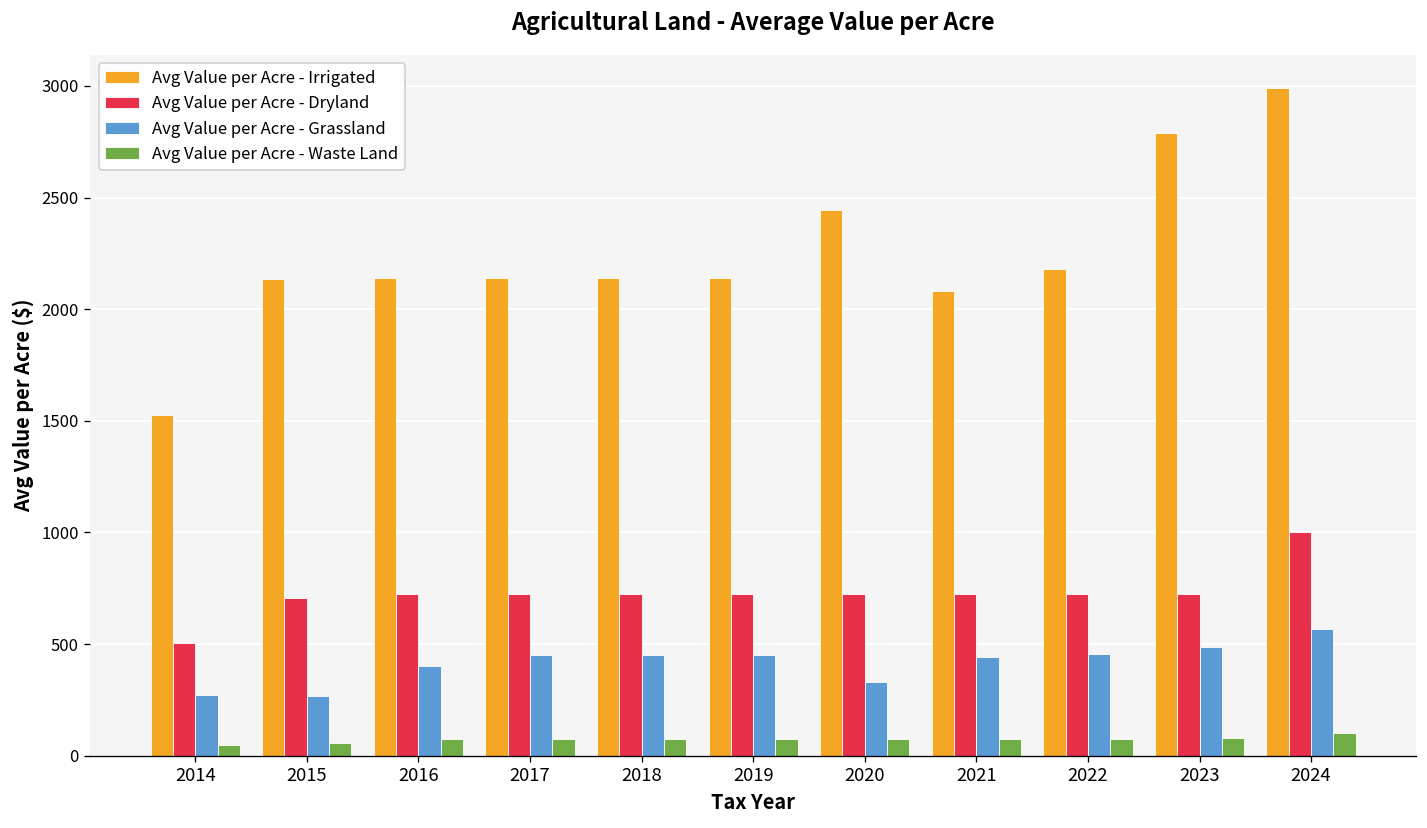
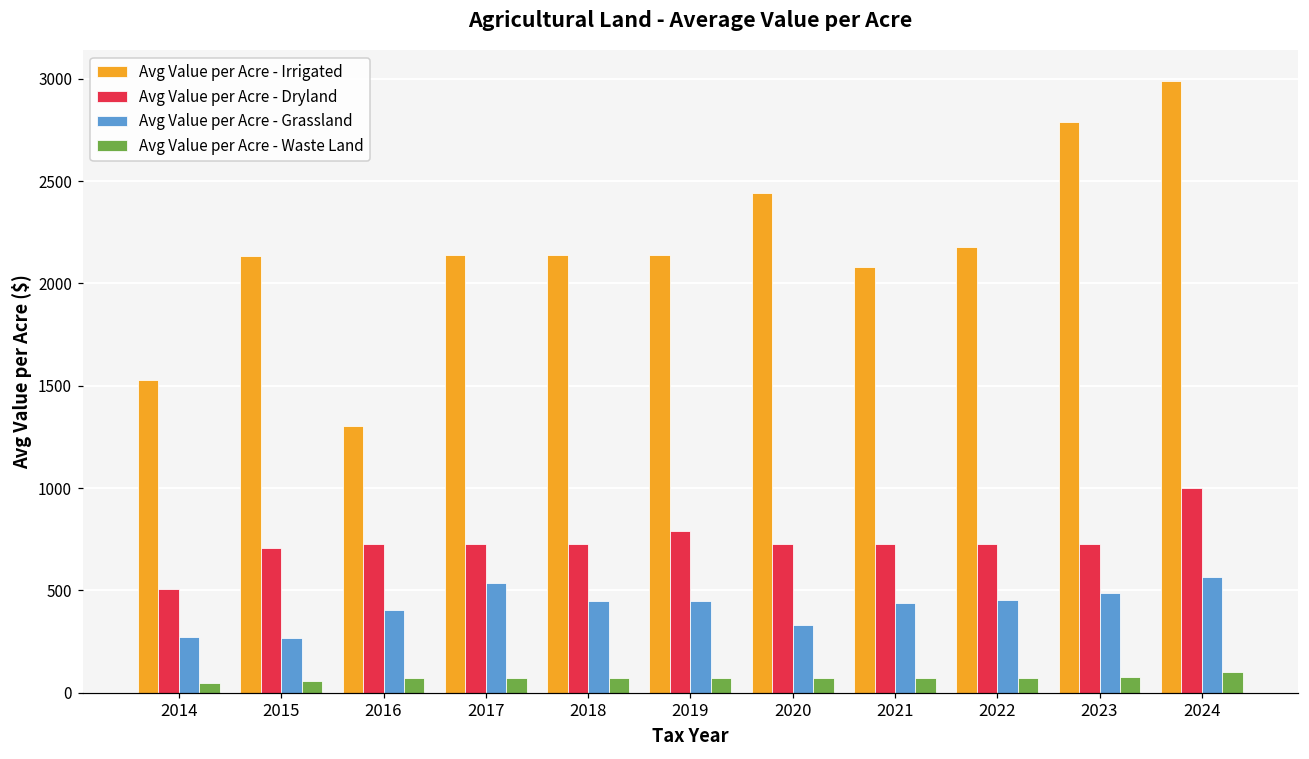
Avg Value per Acre - Irrigated, 2016: 2140 -> 1300
Avg Value per Acre - Grassland, 2017: 450 -> 540
Avg Value per Acre - Dryland, 2019: 730 -> 790
